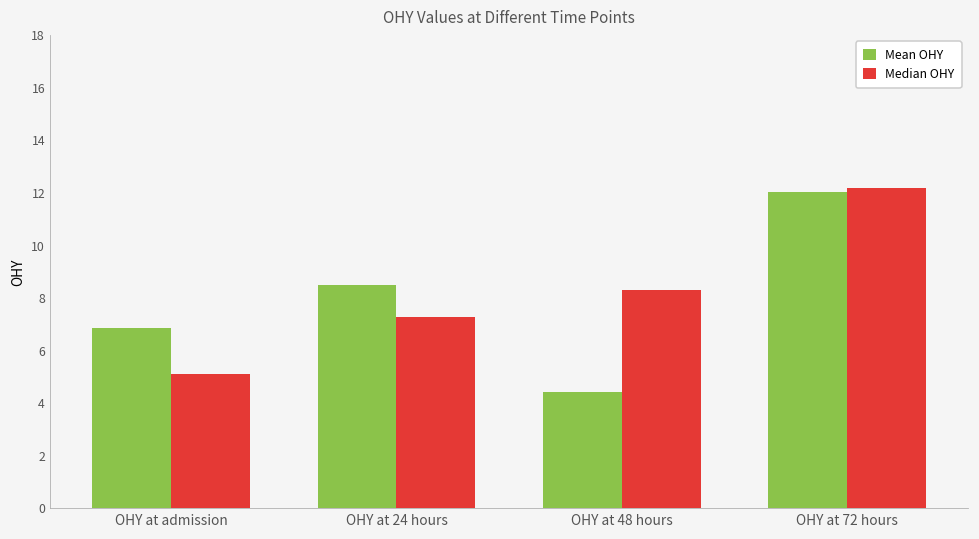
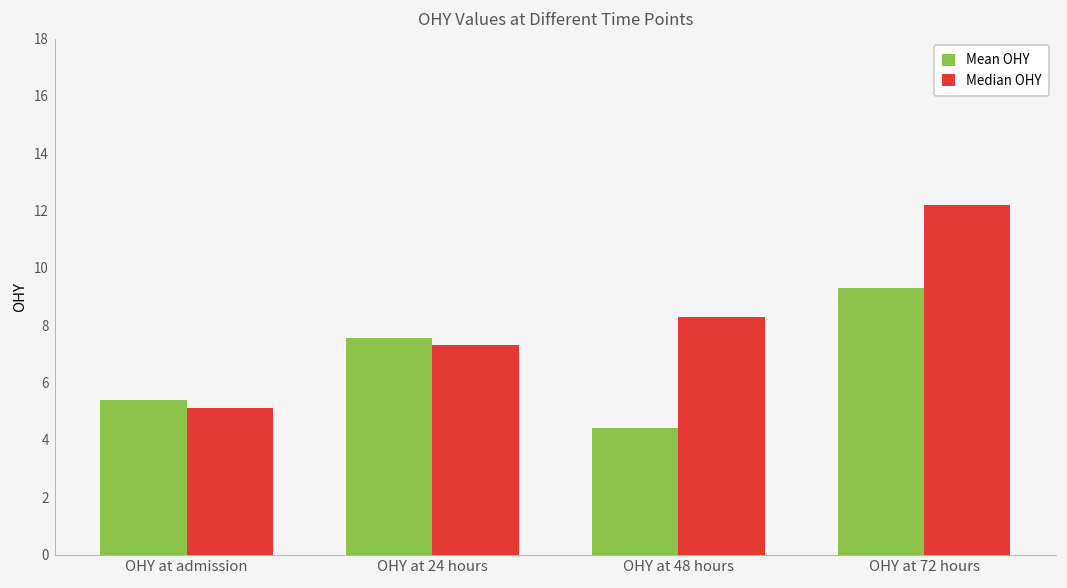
Mean OHY, OHY at admission: 6.9 -> 5.4
Mean OHY, OHY at 24 hours: 8.5 -> 7.6
Mean OHY, OHY at 72 hours: 12.1 -> 9.3
